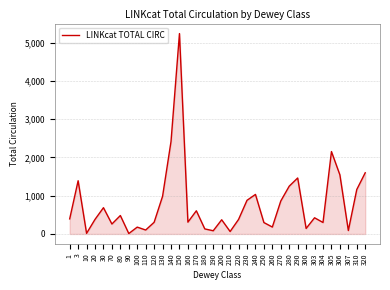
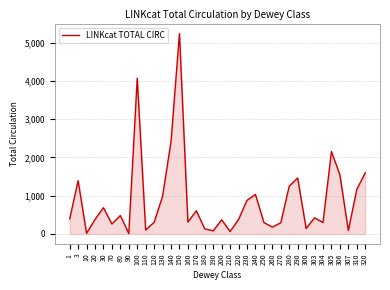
100: 200 -> 4,100
270: 900 -> 300
